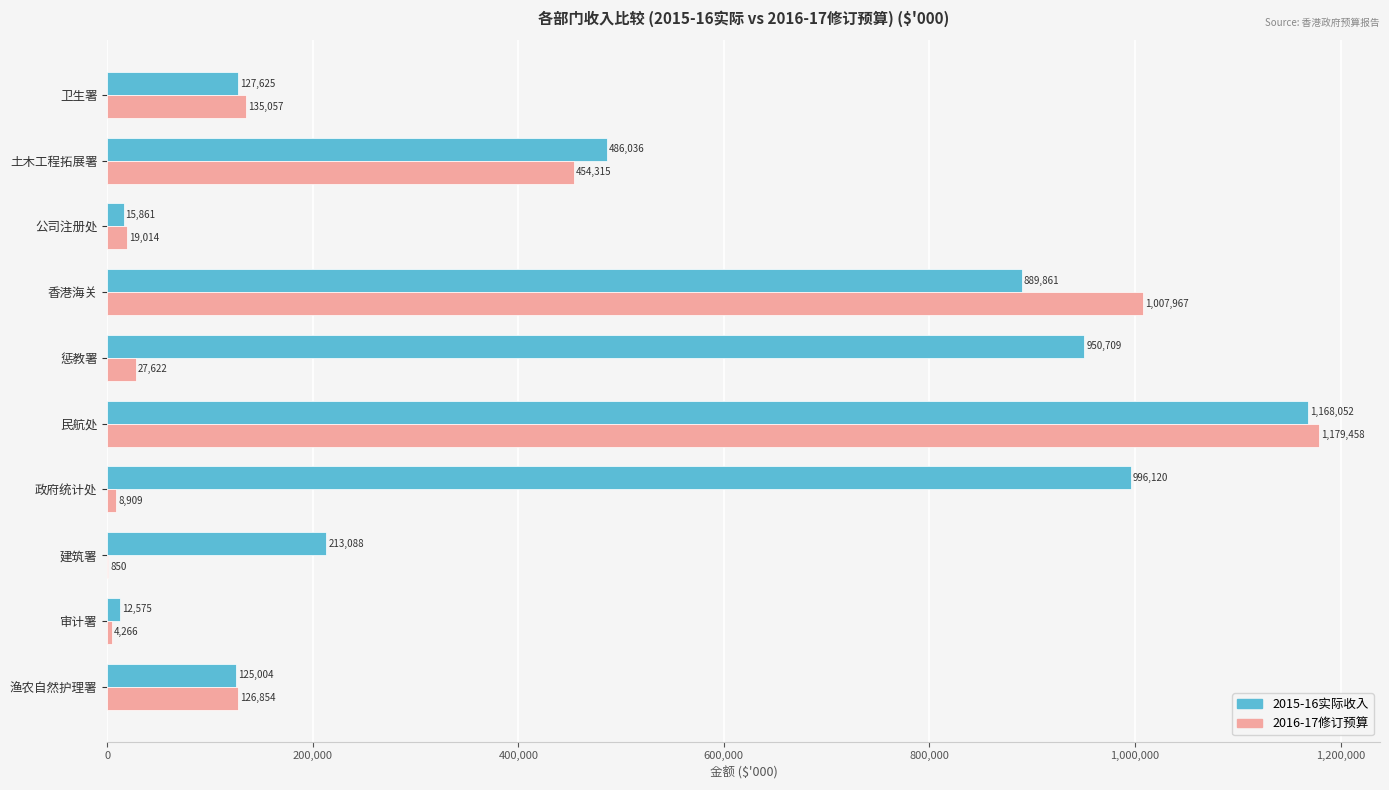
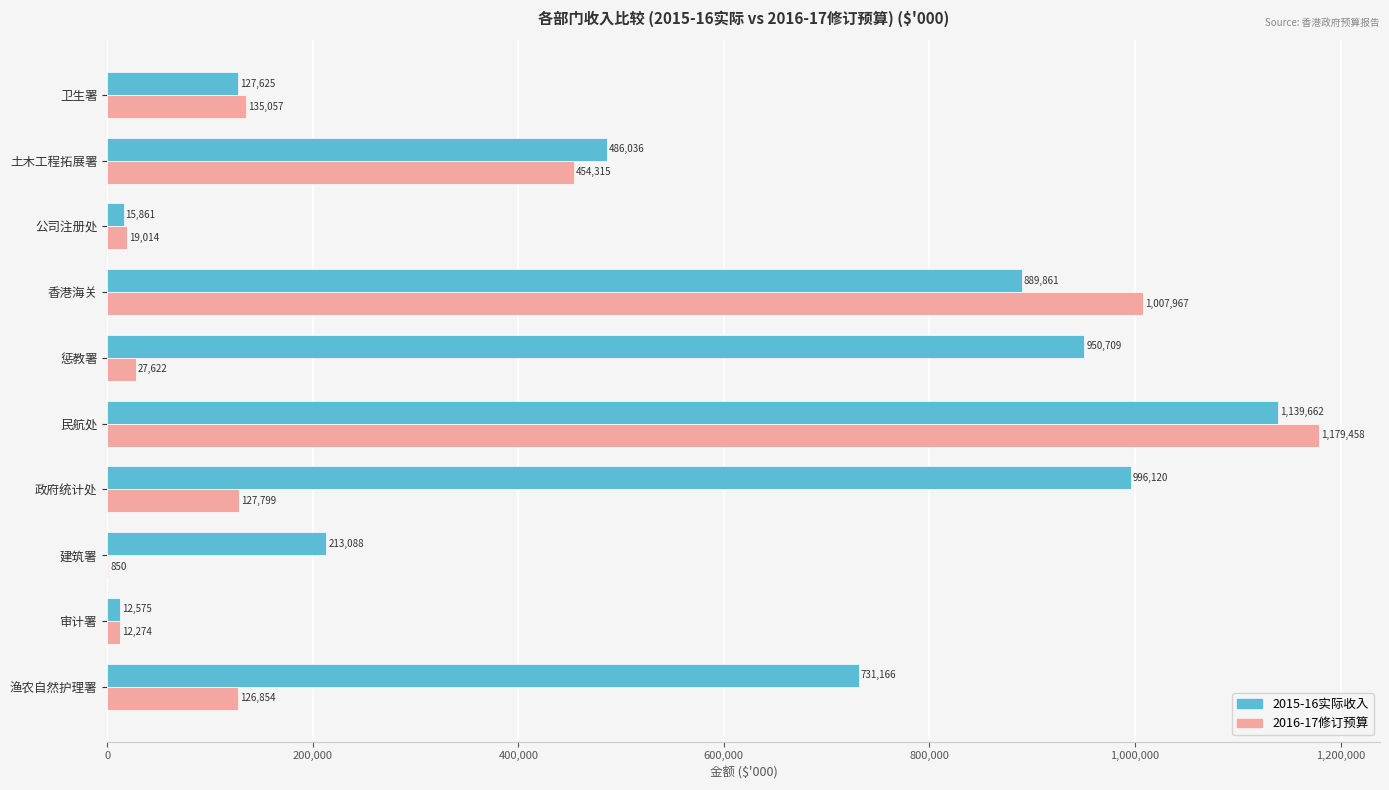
2015-16实际收入, 民航处: 1,168,052 -> 1,139,662
2016-17修订预算, 政府统计处: 8,909 -> 127,799
2016-17修订预算, 审计署: 4,266 -> 12,274
2015-16实际收入, 渔农自然护理署: 125,004 -> 731,166
